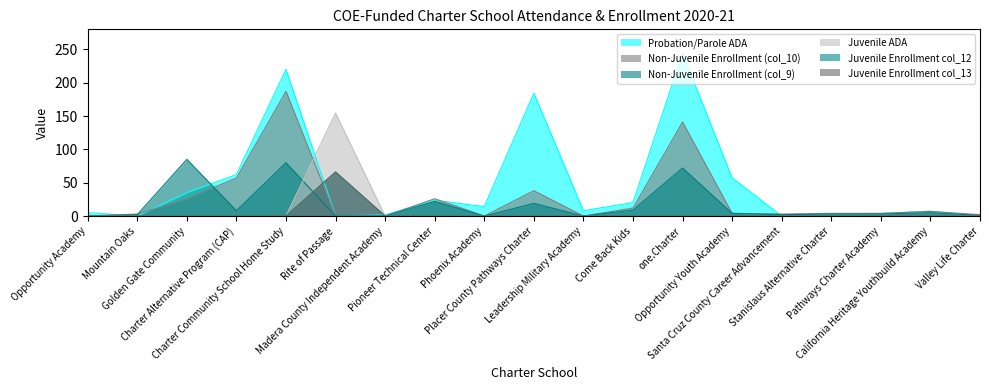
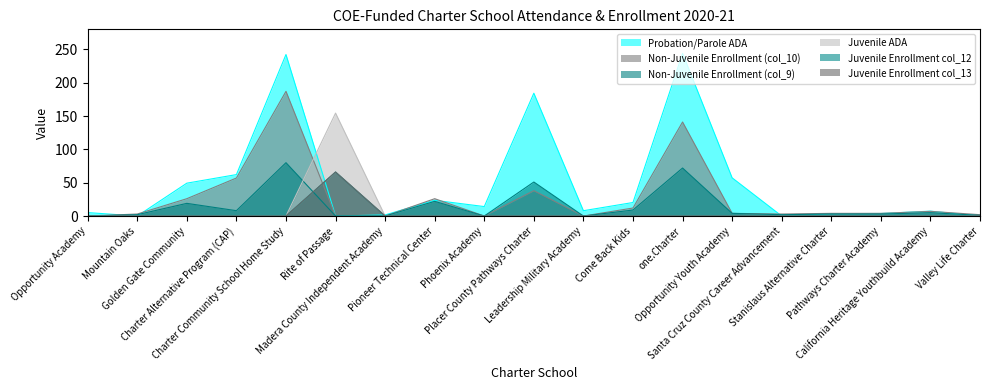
Probation/Parole ADA, Golden Gate Community: 30 -> 50
Non-Juvenile Enrollment (col_9), Golden Gate Community: 90 -> 20
Probation/Parole ADA, Charter Community School Home Study: 220 -> 240
Non-Juvenile Enrollment (col_9), Placer County Pathways Charter: 20 -> 50
